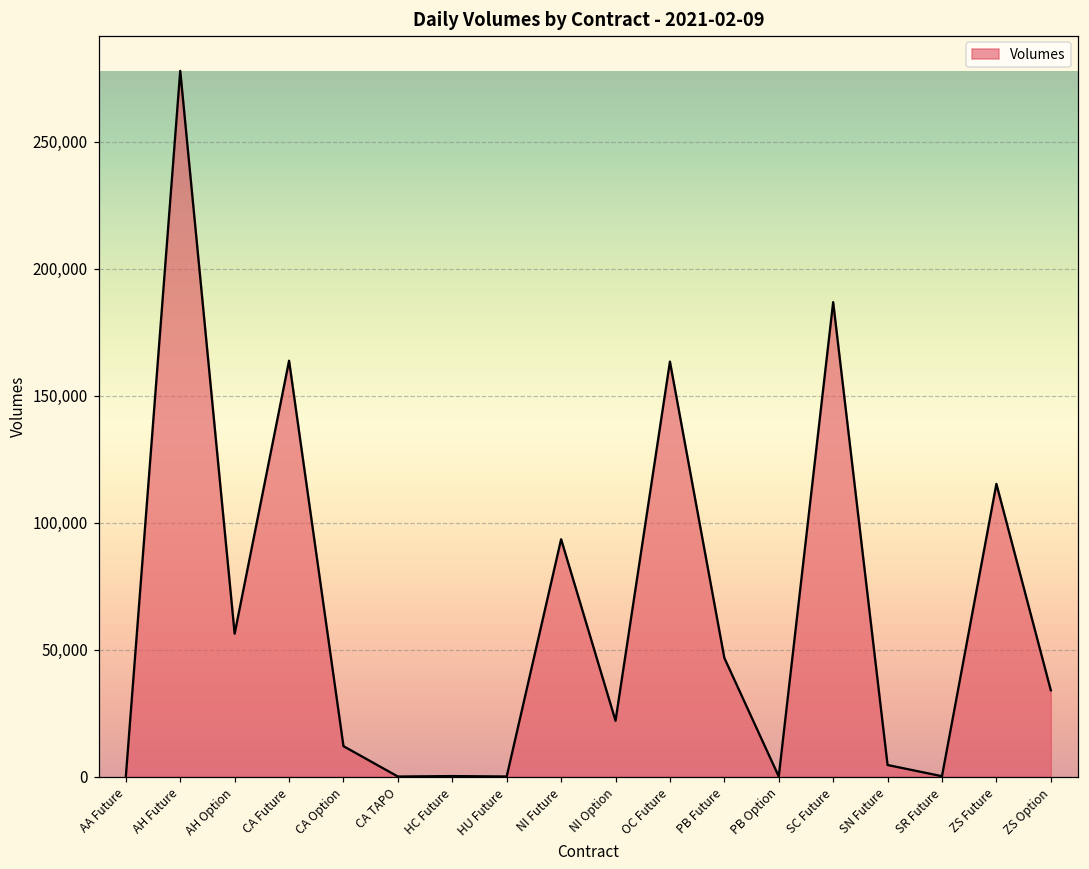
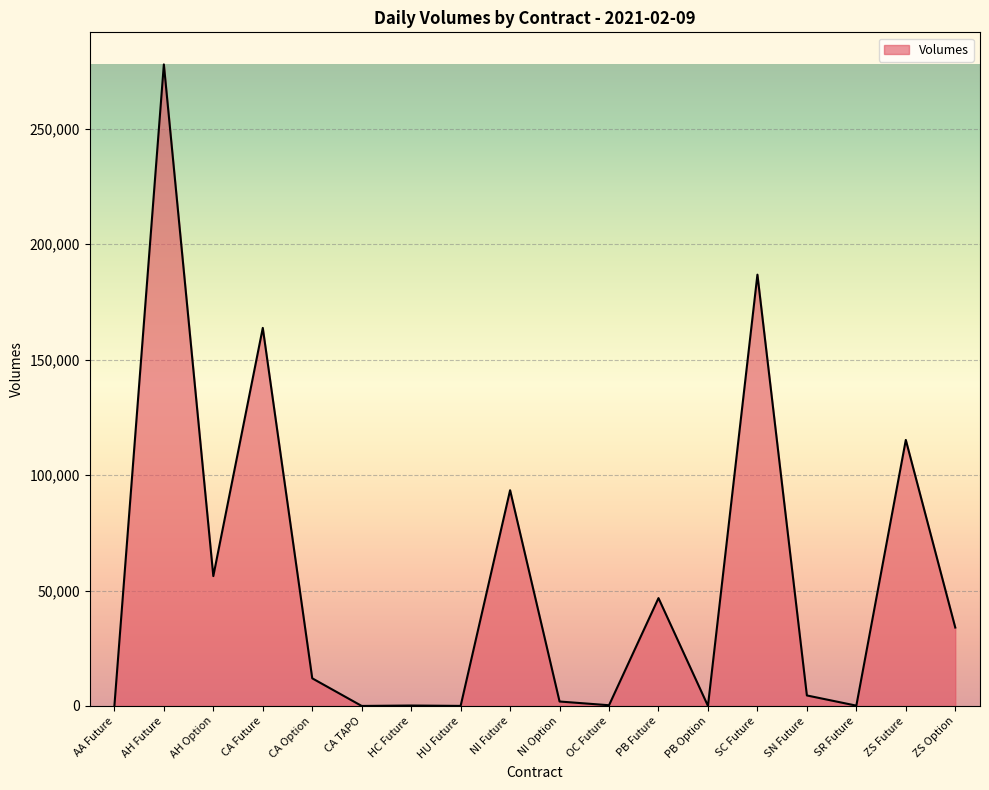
NI Option: 22,000 -> 2,000
OC Future: 163,000 -> 0
